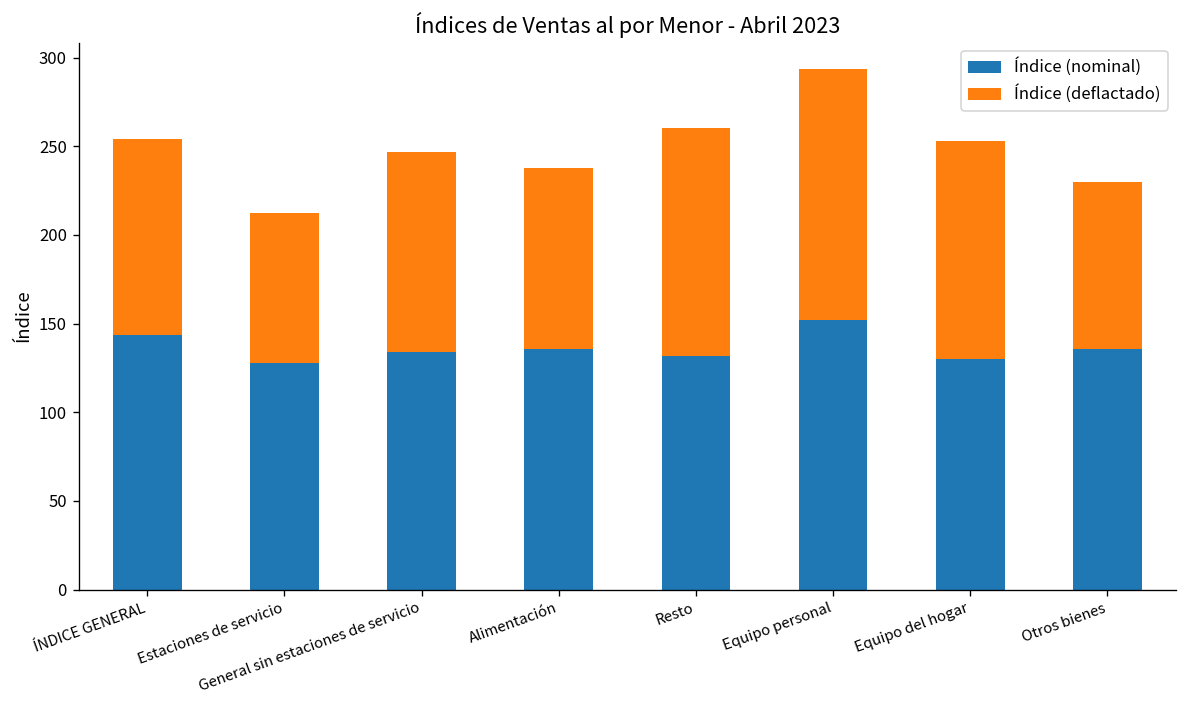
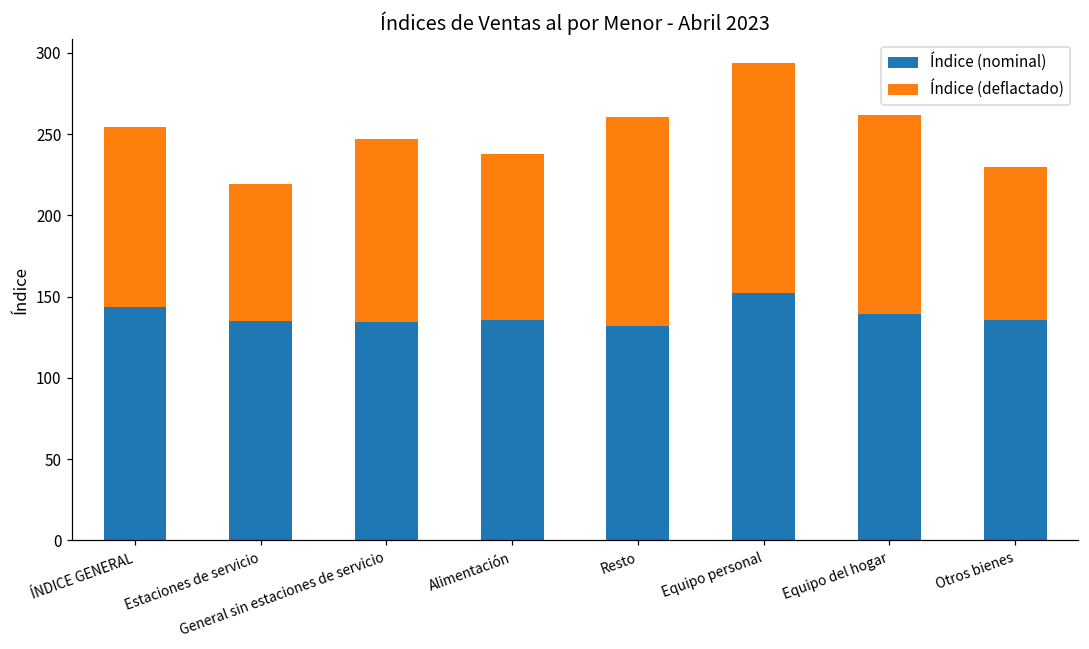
Índice (nominal), Estaciones de servicio: 128 -> 135
Índice (nominal), Equipo del hogar: 130 -> 139
